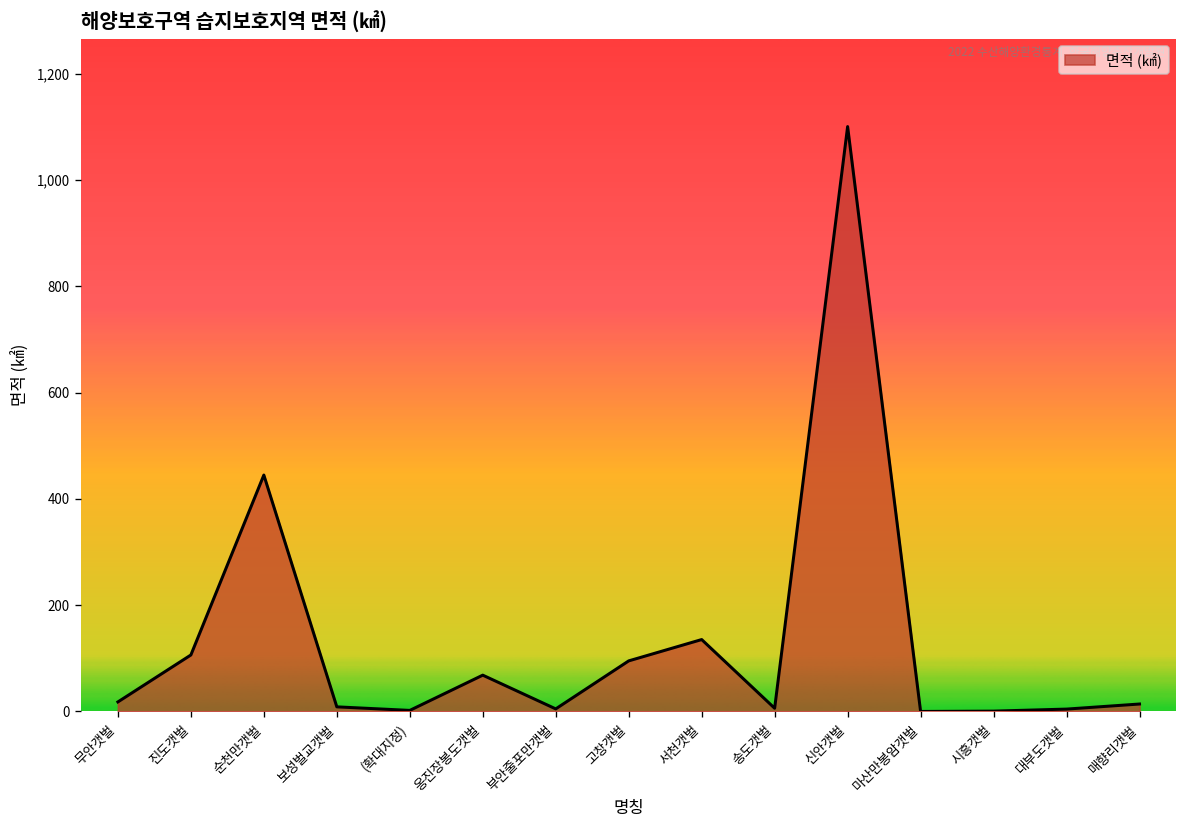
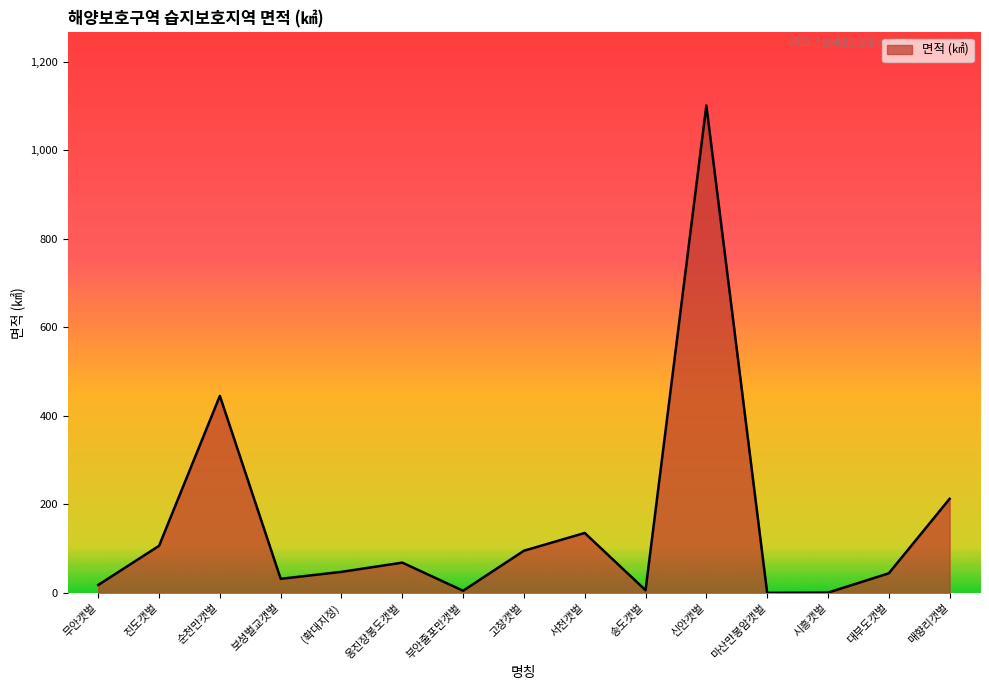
보성벌교갯벌: 10 -> 30
(확대지정): 0 -> 50
대부도갯벌: 0 -> 40
매향리갯벌: 10 -> 210
